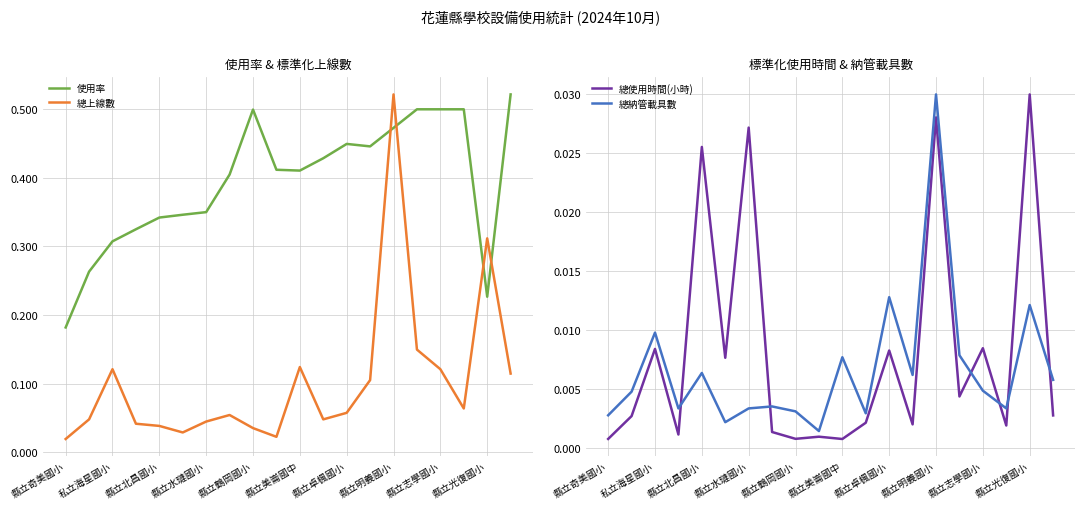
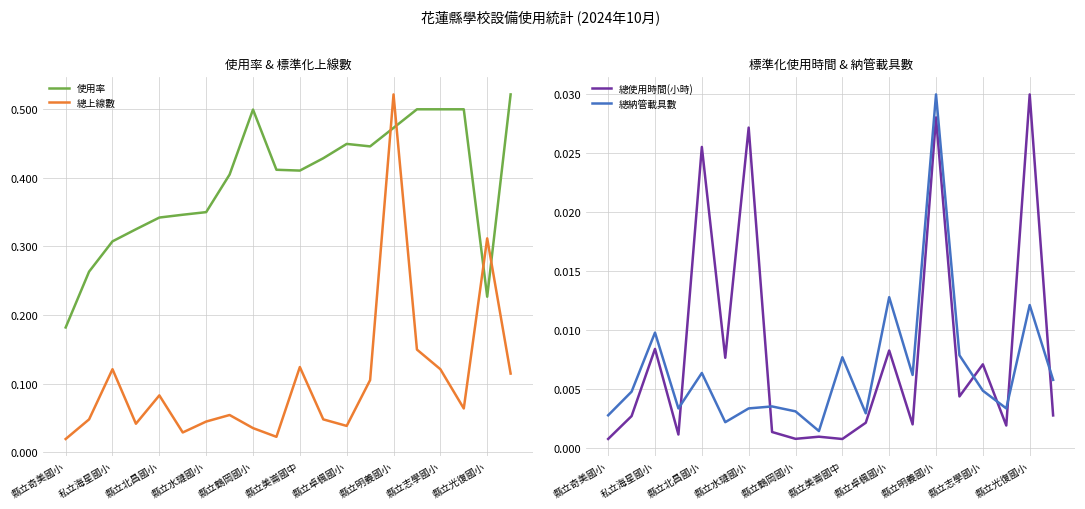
使用率 & 標準化上線數, 總上線數, 縣立北昌國小: 0.04 -> 0.08
使用率 & 標準化上線數, 總上線數, 縣立卓楓國小: 0.06 -> 0.04
標準化使用時間 & 納管載具數, 總使用時間(小時), 縣立志學國小: 0.0085 -> 0.0071
